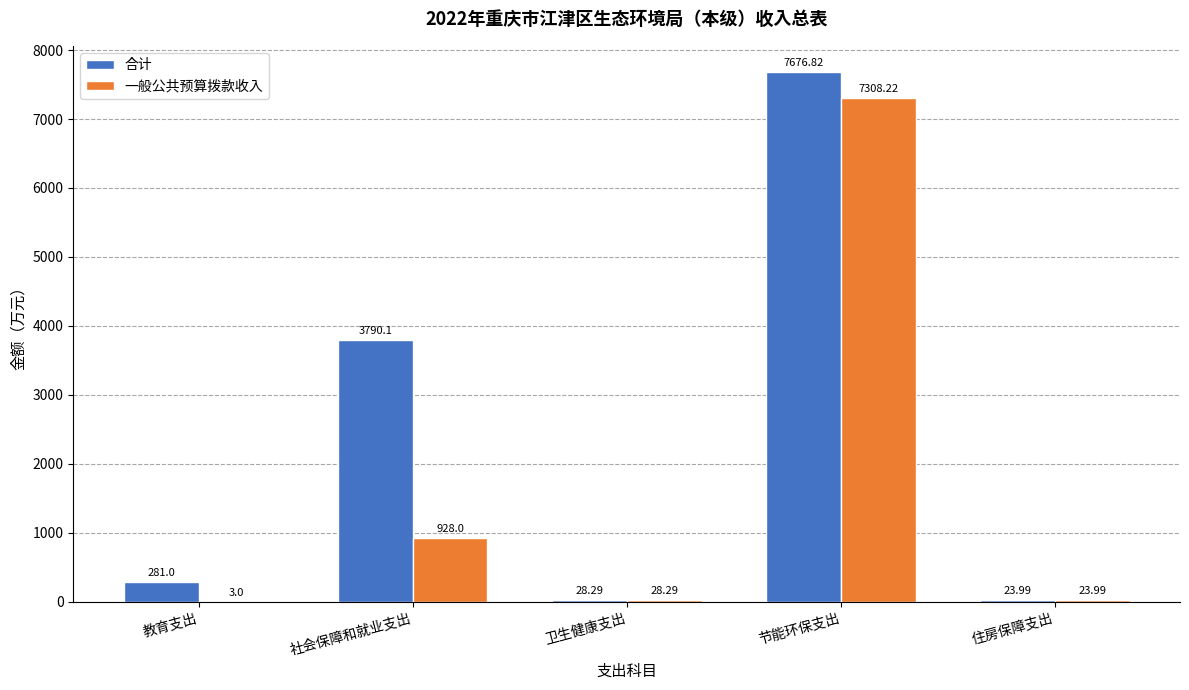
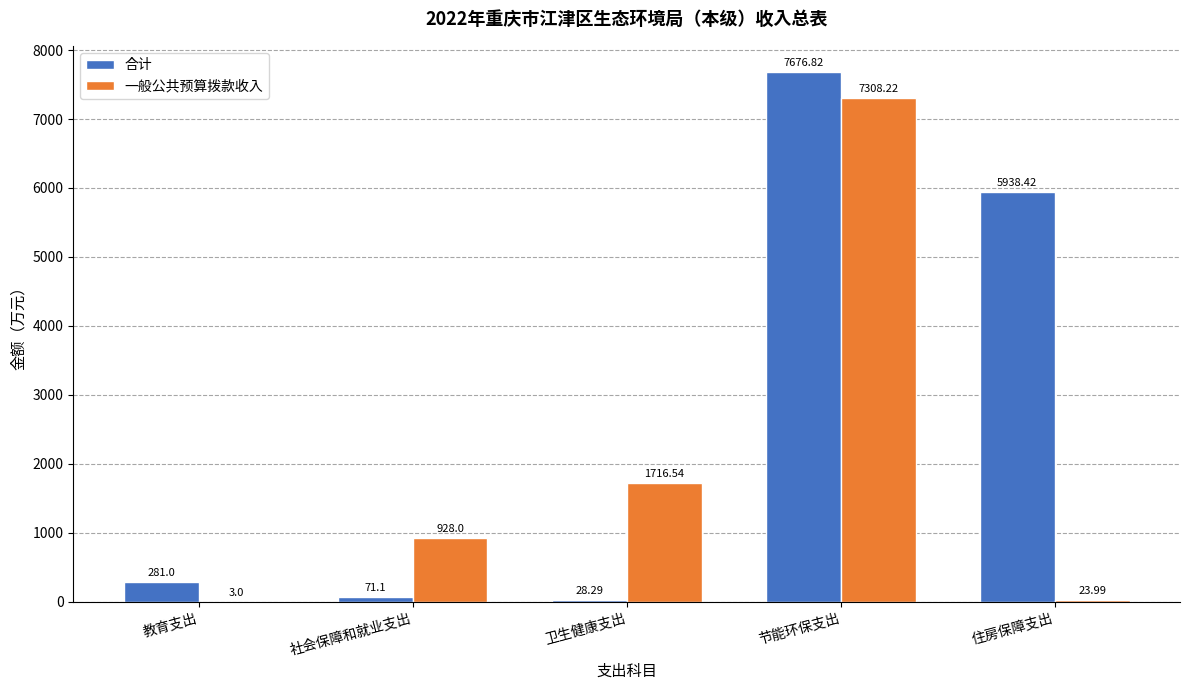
合计, 社会保障和就业支出: 3790.1 -> 71.1
一般公共预算拨款收入, 卫生健康支出: 28.29 -> 1716.54
合计, 住房保障支出: 23.99 -> 5938.42
